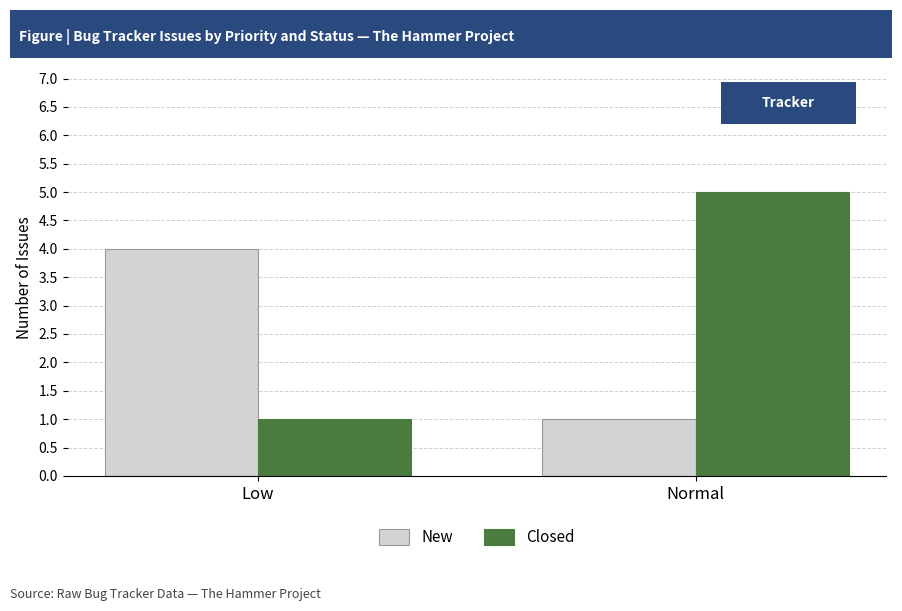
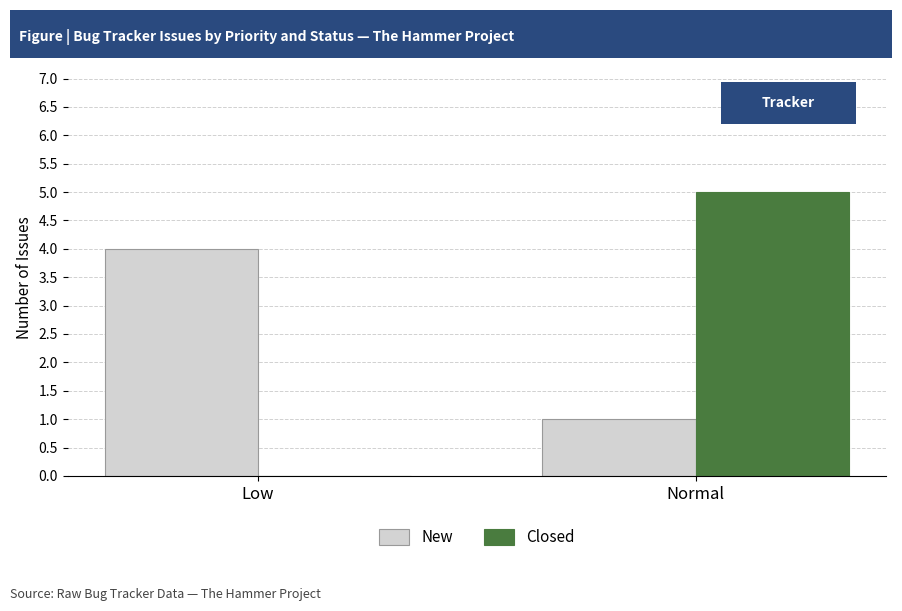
Closed, Low: 1 -> 0
